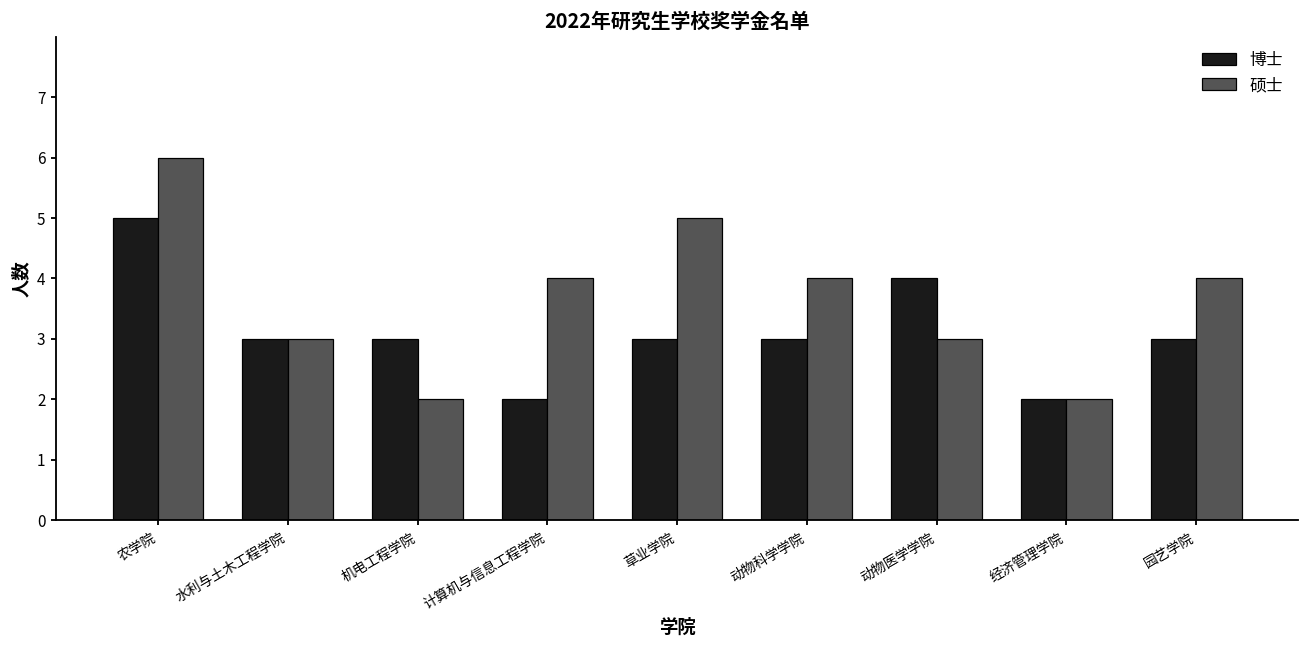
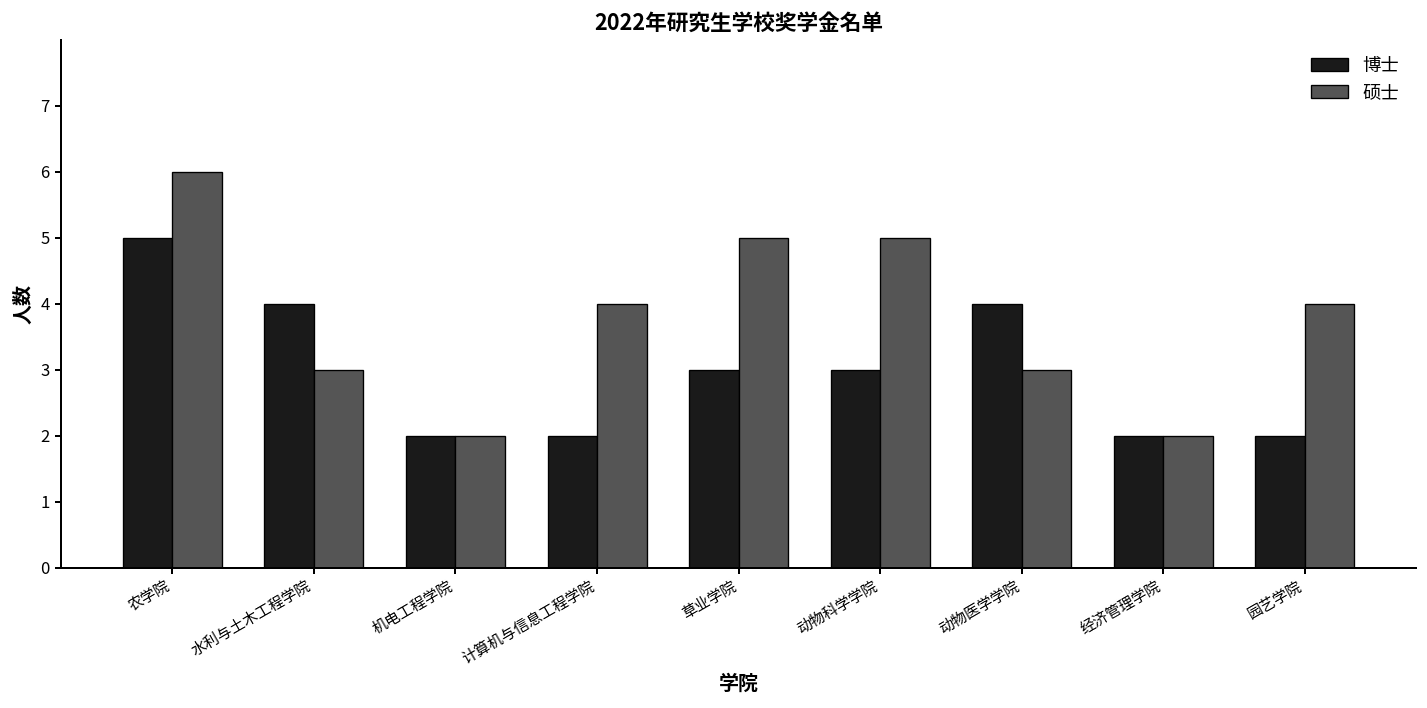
博士, 水利与土木工程学院: 3 -> 4
博士, 机电工程学院: 3 -> 2
硕士, 动物科学学院: 4 -> 5
博士, 园艺学院: 3 -> 2
